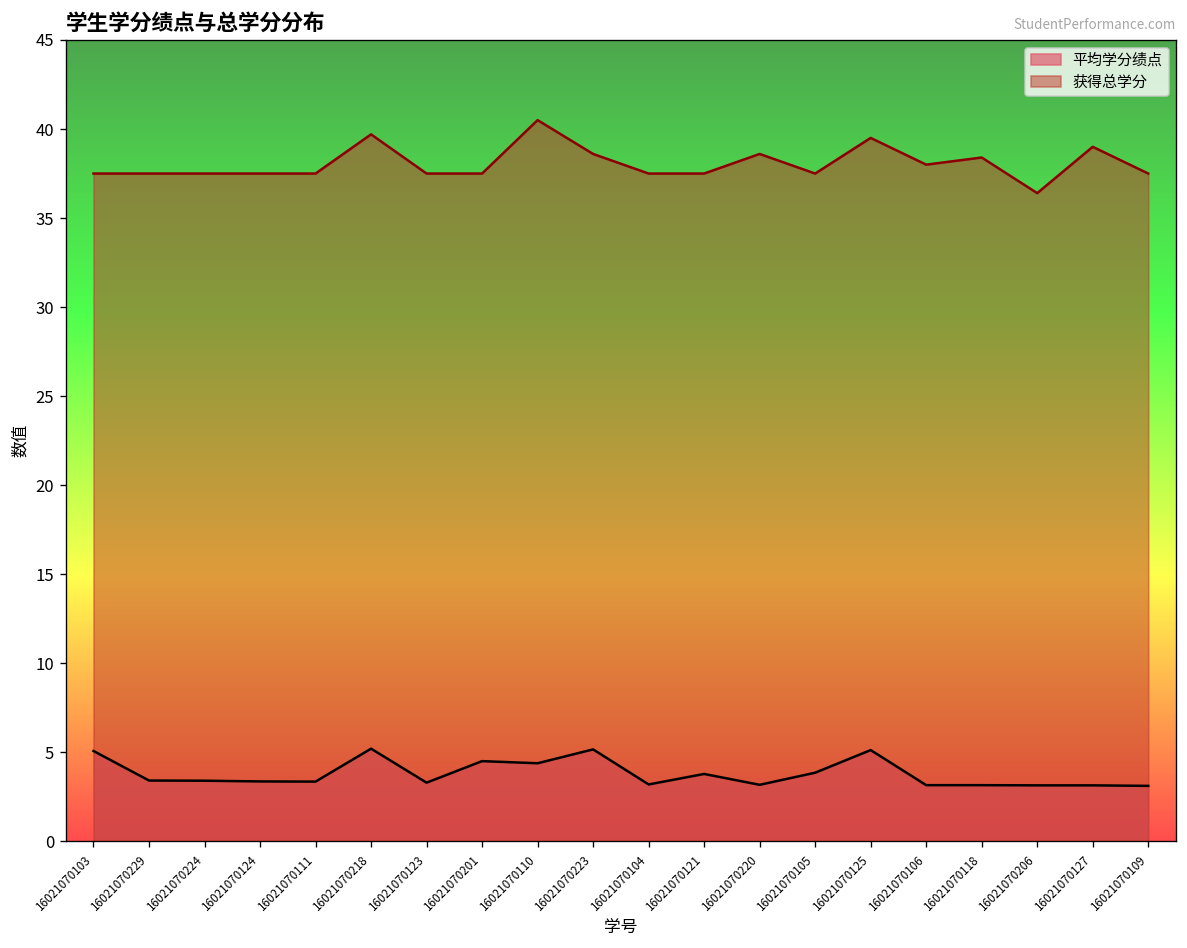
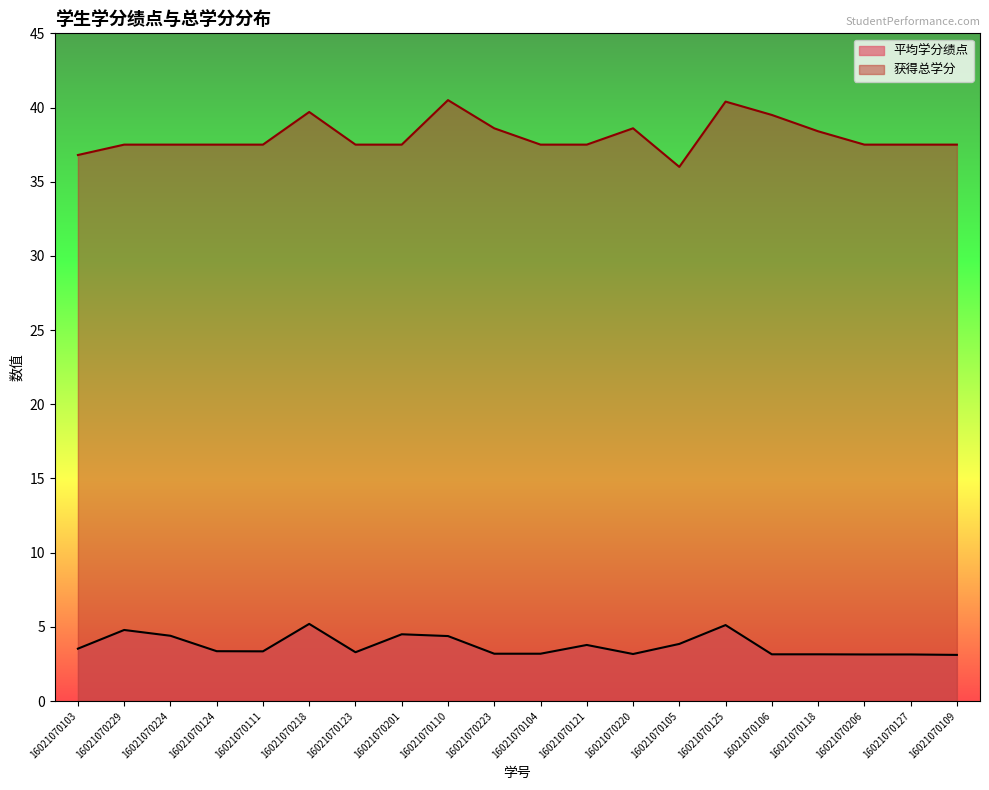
平均学分绩点, 16021070103: 5.1 -> 3.5
获得总学分, 16021070103: 37.5 -> 36.8
平均学分绩点, 16021070229: 3.4 -> 4.8
平均学分绩点, 16021070224: 3.4 -> 4.4
平均学分绩点, 16021070223: 5.2 -> 3.2
获得总学分, 16021070105: 37.5 -> 36.0
获得总学分, 16021070125: 39.5 -> 40.4
获得总学分, 16021070106: 38.0 -> 39.5
获得总学分, 16021070206: 36.4 -> 37.5
获得总学分, 16021070127: 39.0 -> 37.5
